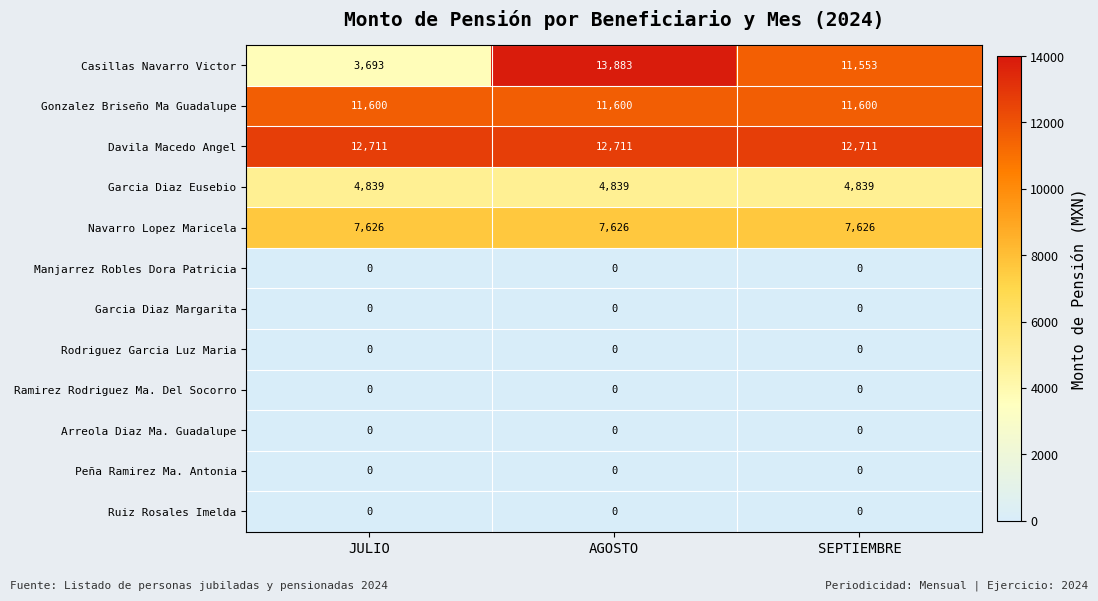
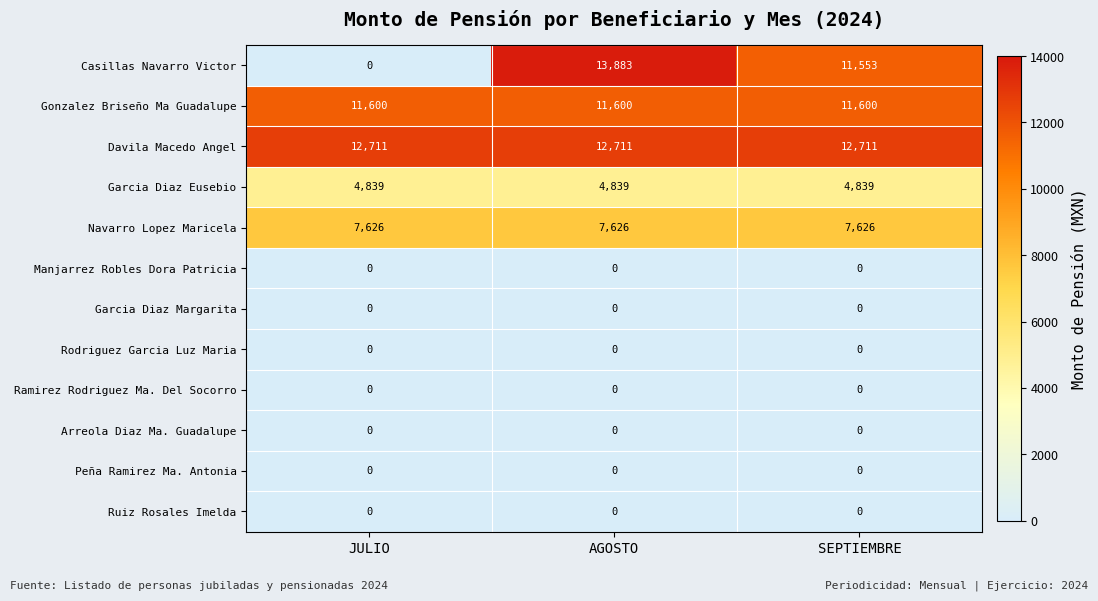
Casillas Navarro Victor, JULIO: 3,693 -> 0
